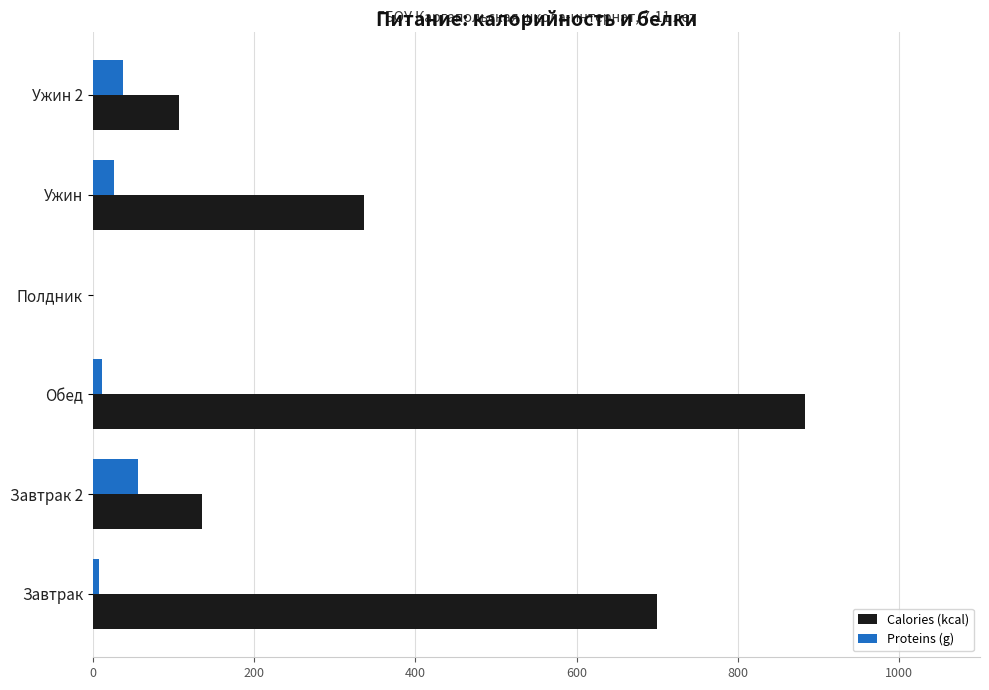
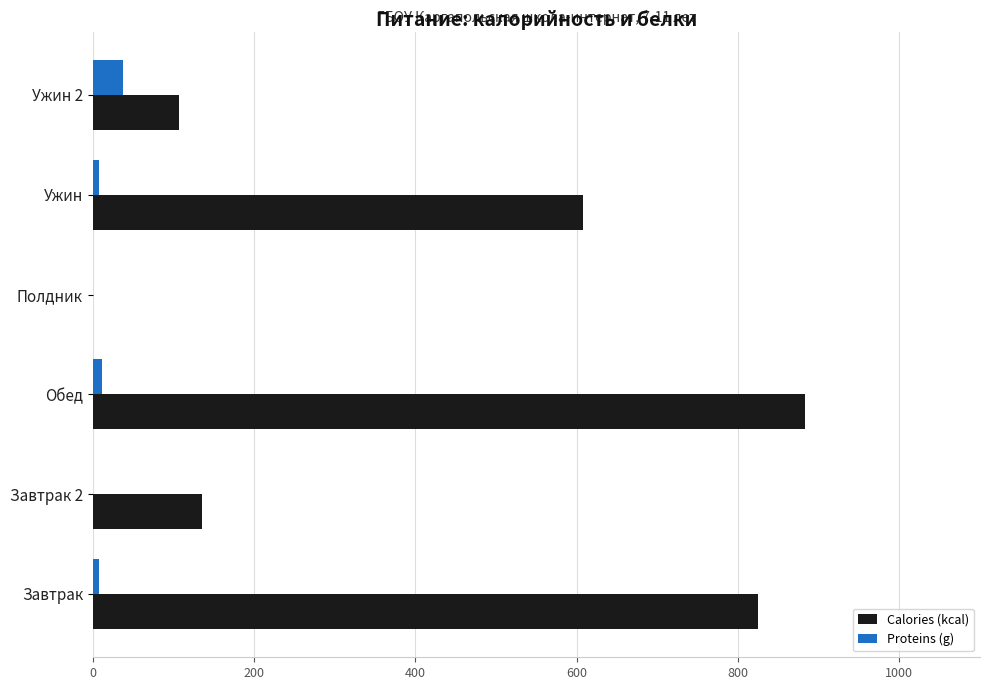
Proteins (g), Ужин: 30 -> 10
Calories (kcal), Ужин: 340 -> 610
Proteins (g), Завтрак 2: 60 -> 0
Calories (kcal), Завтрак: 700 -> 830
